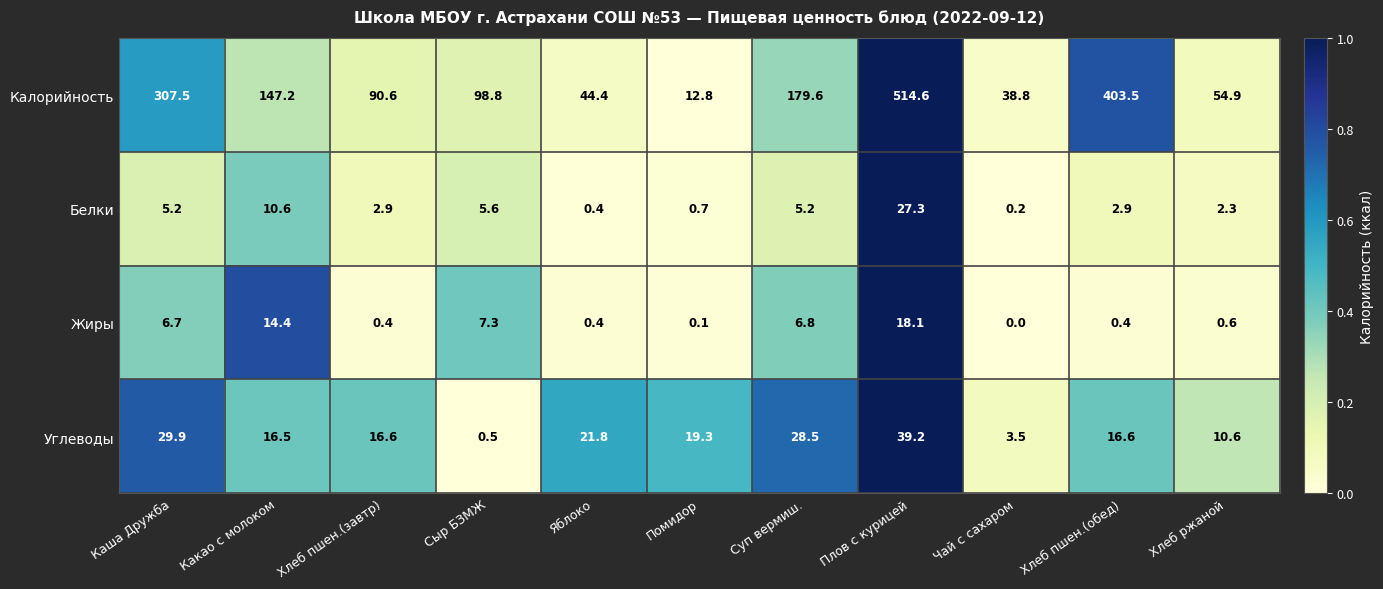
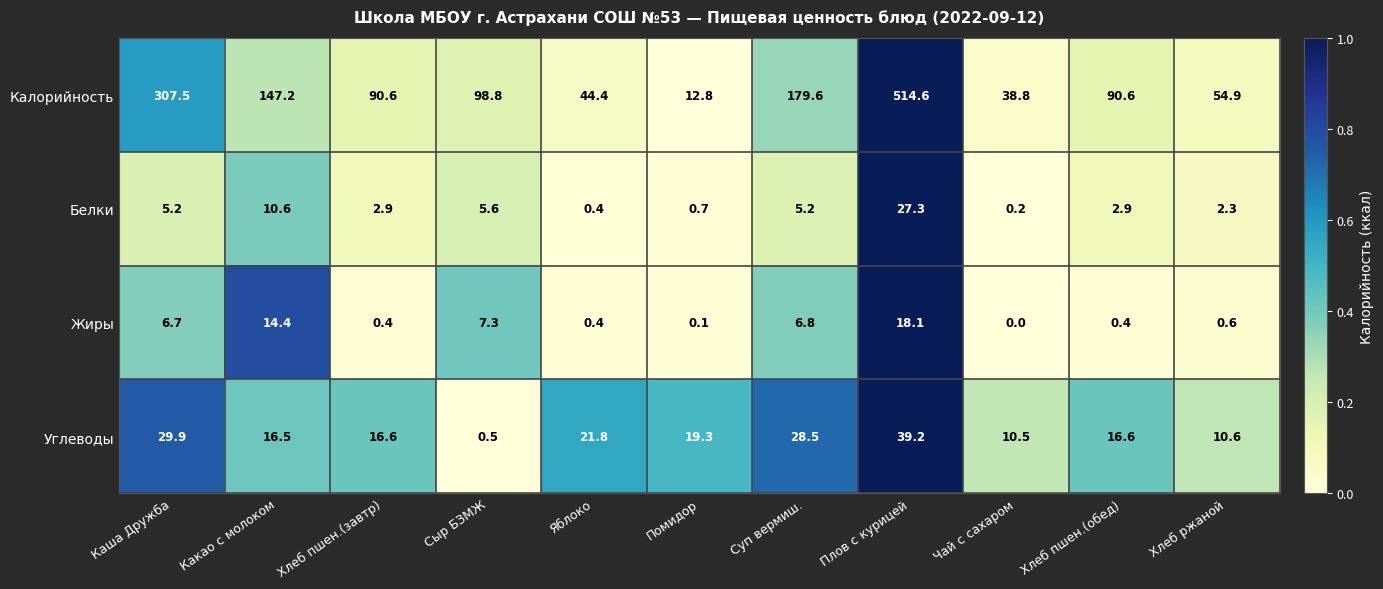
Калорийность, Хлеб пшен.(обед): 403.5 -> 90.6
Углеводы, Чай с сахаром: 3.5 -> 10.5
